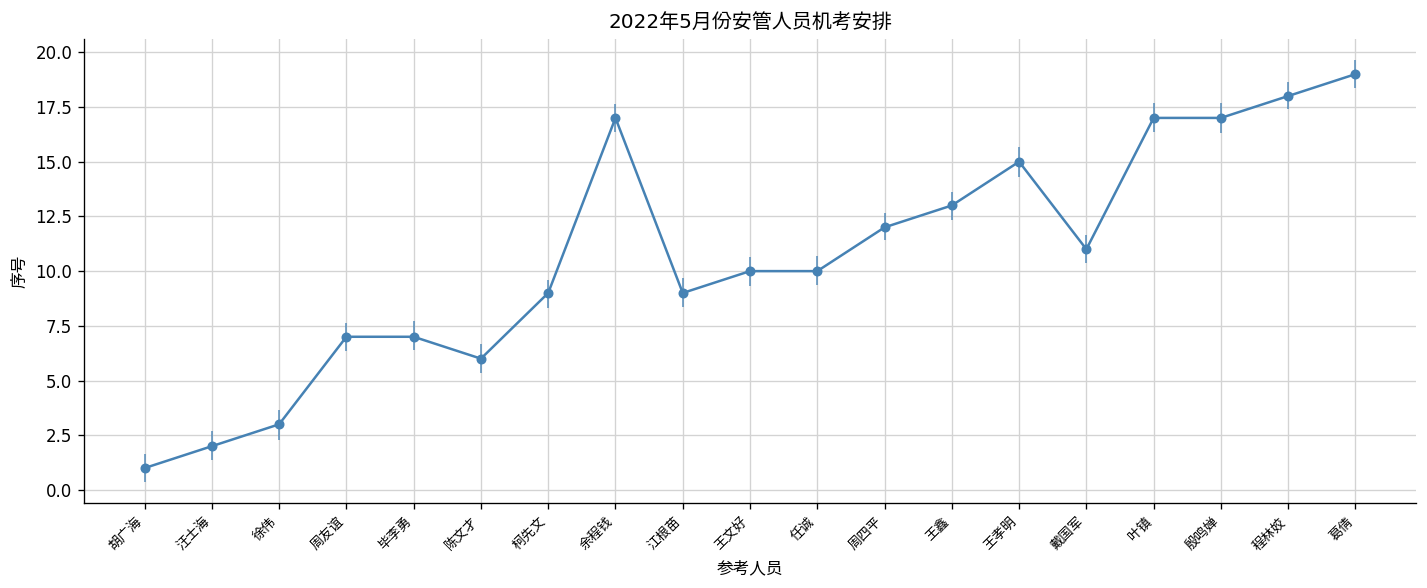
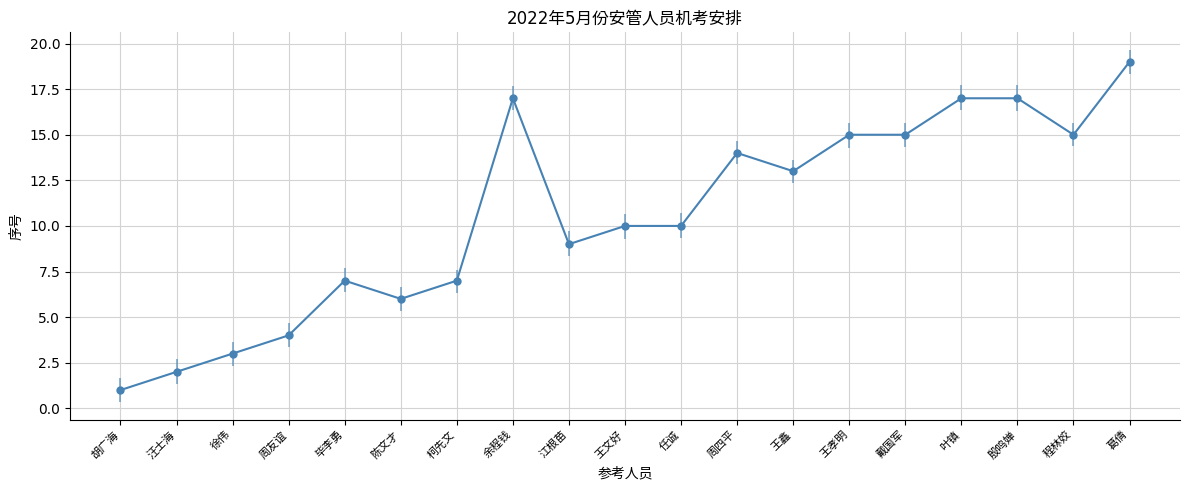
周友谊: 7 -> 4
柯先文: 9 -> 7
周四平: 12 -> 14
戴国军: 11 -> 15
程林姣: 18 -> 15
